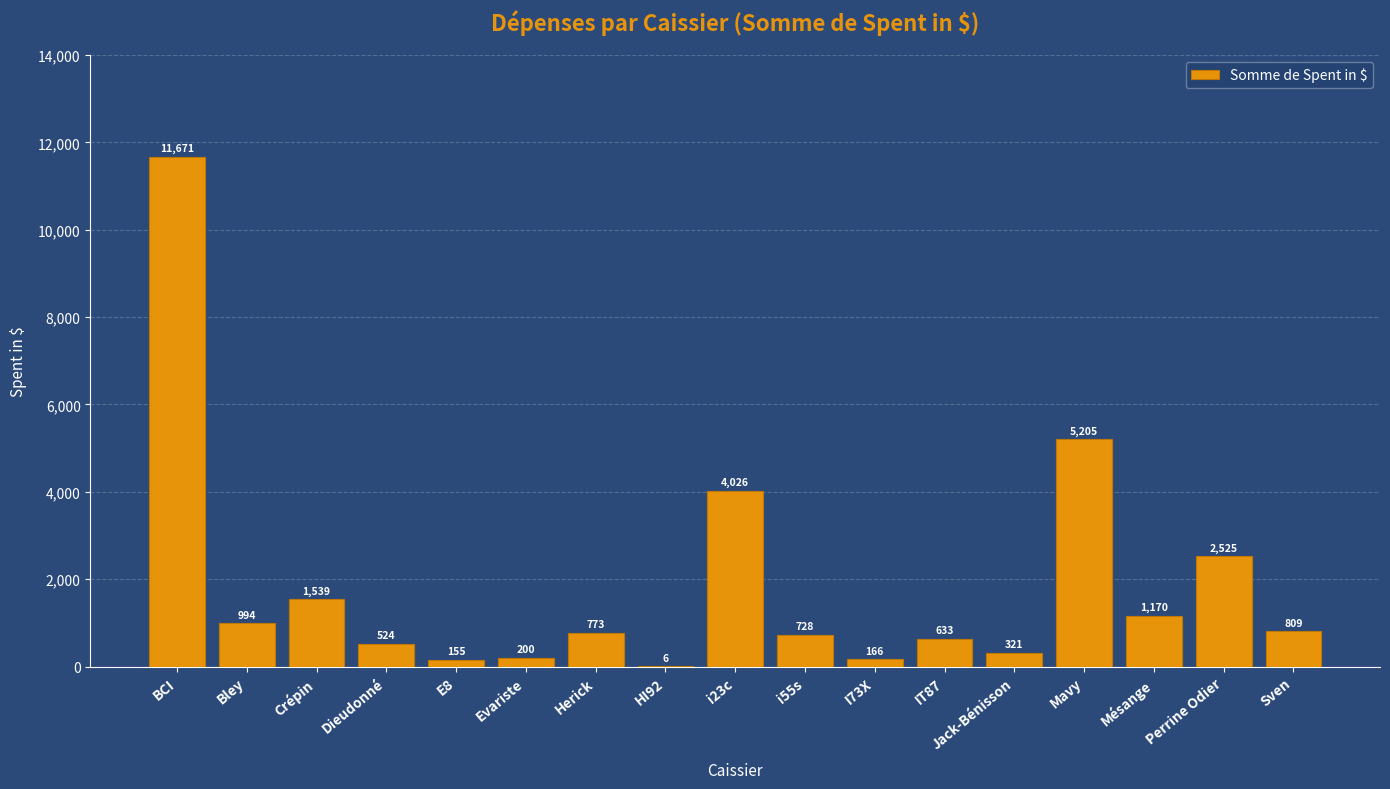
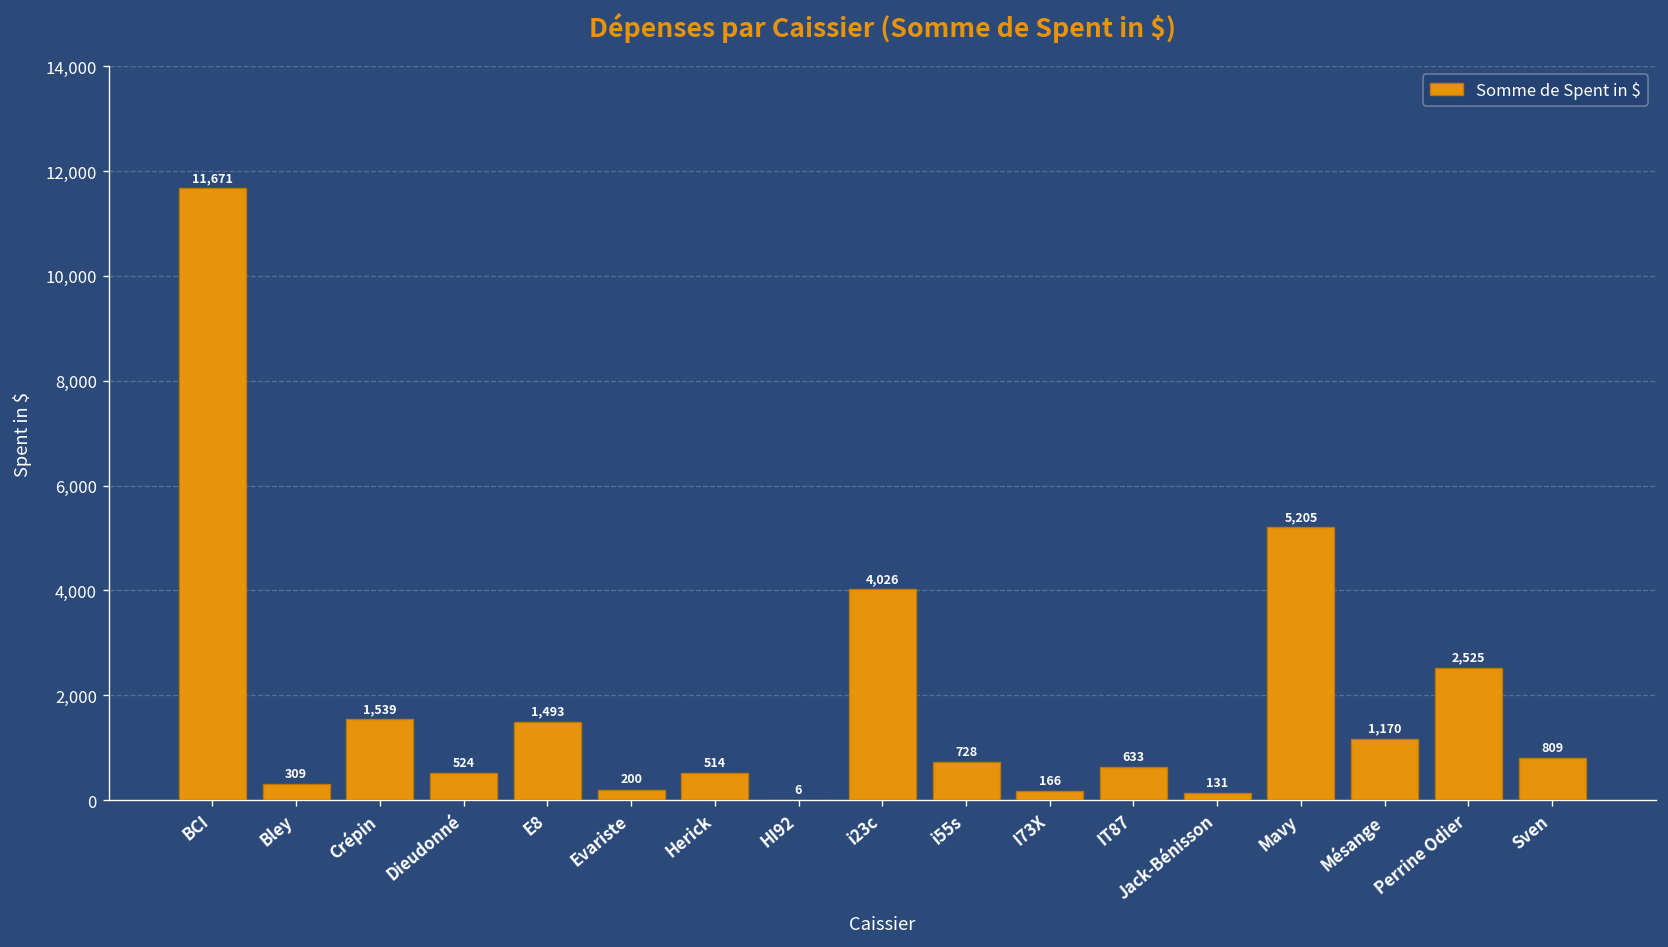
Bley: 994 -> 309
E8: 155 -> 1,493
Herick: 773 -> 514
Jack-Bénisson: 321 -> 131
